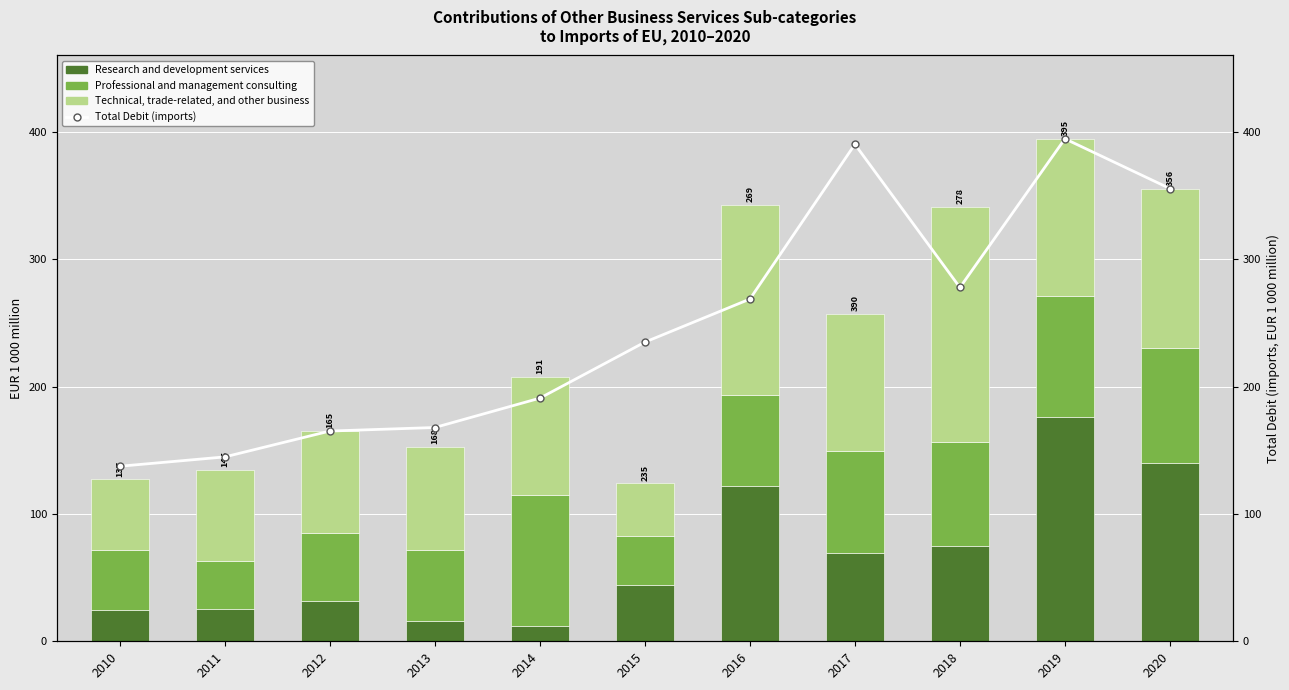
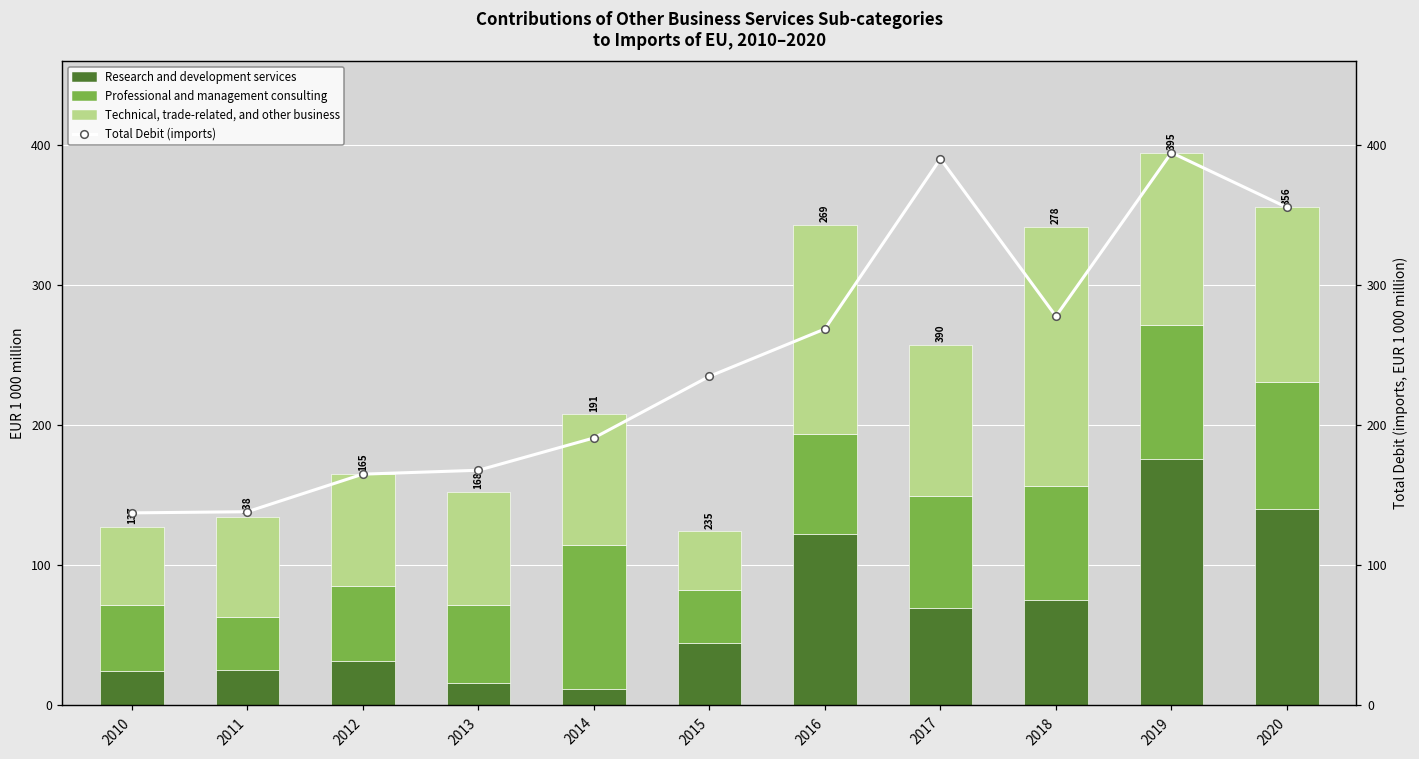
Total Debit (imports), 2011: 145 -> 138
